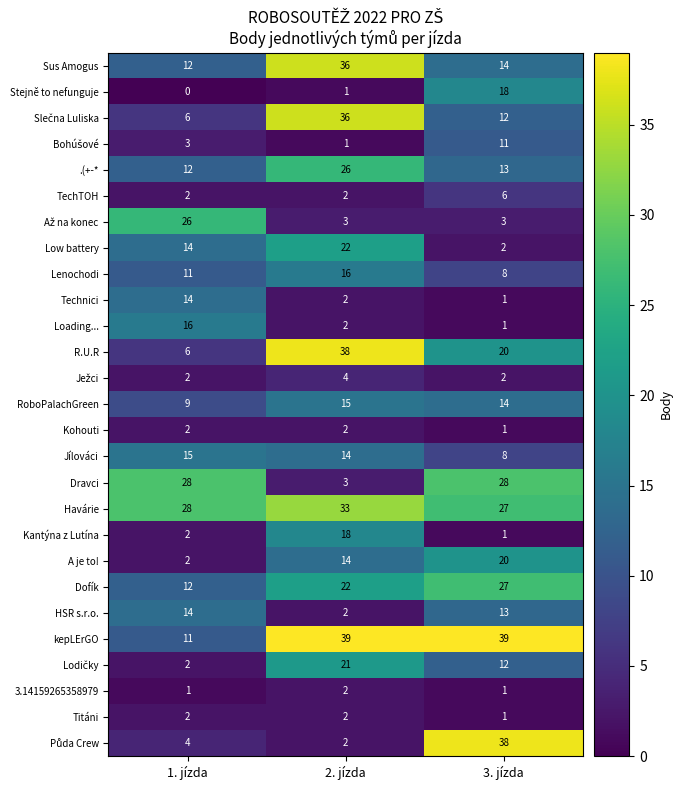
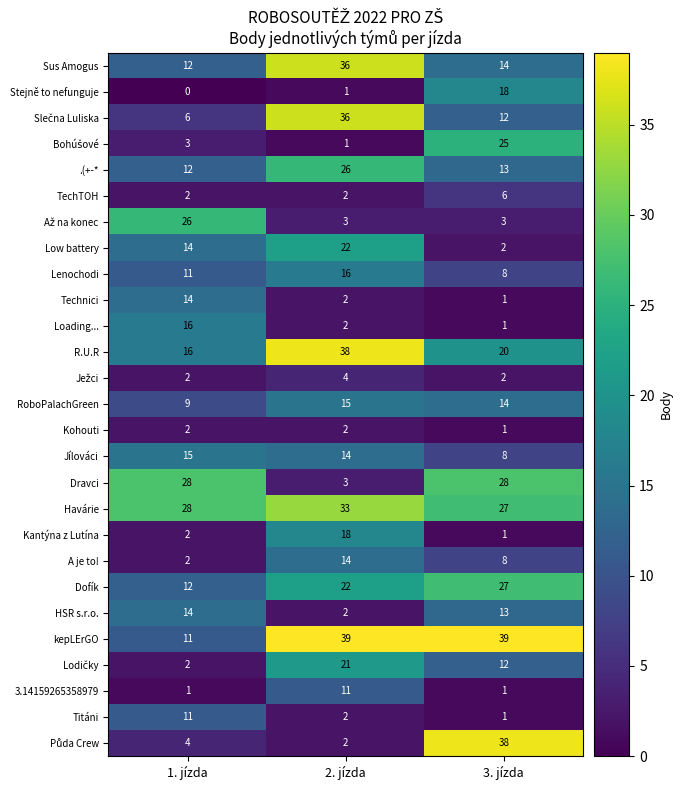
Bohúšové, 3. jízda: 11 -> 25
R.U.R, 1. jízda: 6 -> 16
A je to!, 3. jízda: 20 -> 8
3.14159265358979, 2. jízda: 2 -> 11
Titáni, 1. jízda: 2 -> 11
